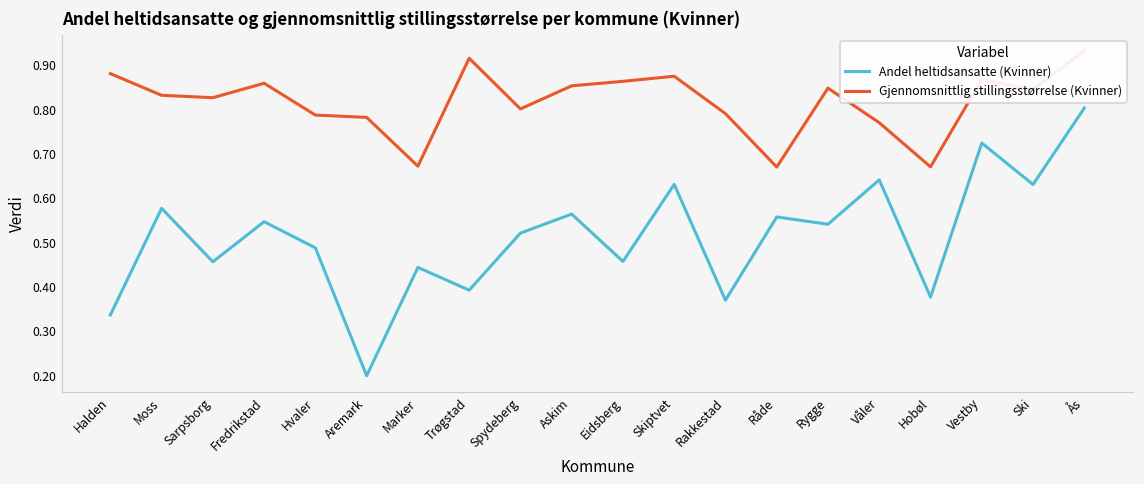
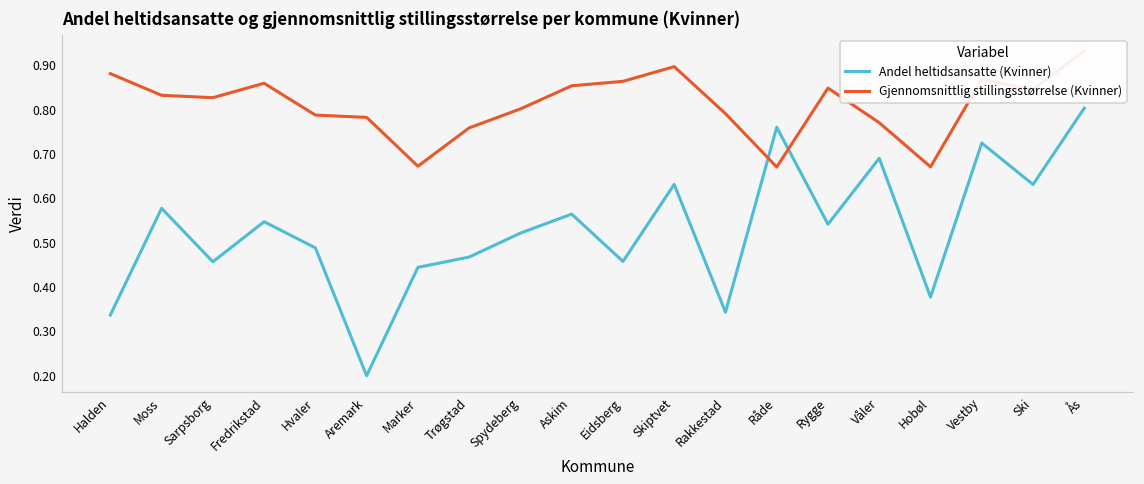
Andel heltidsansatte (Kvinner), Trøgstad: 0.39 -> 0.47
Gjennomsnittlig stillingsstørrelse (Kvinner), Trøgstad: 0.92 -> 0.76
Gjennomsnittlig stillingsstørrelse (Kvinner), Skiptvet: 0.88 -> 0.90
Andel heltidsansatte (Kvinner), Rakkestad: 0.37 -> 0.34
Andel heltidsansatte (Kvinner), Råde: 0.56 -> 0.76
Andel heltidsansatte (Kvinner), Våler: 0.64 -> 0.69
